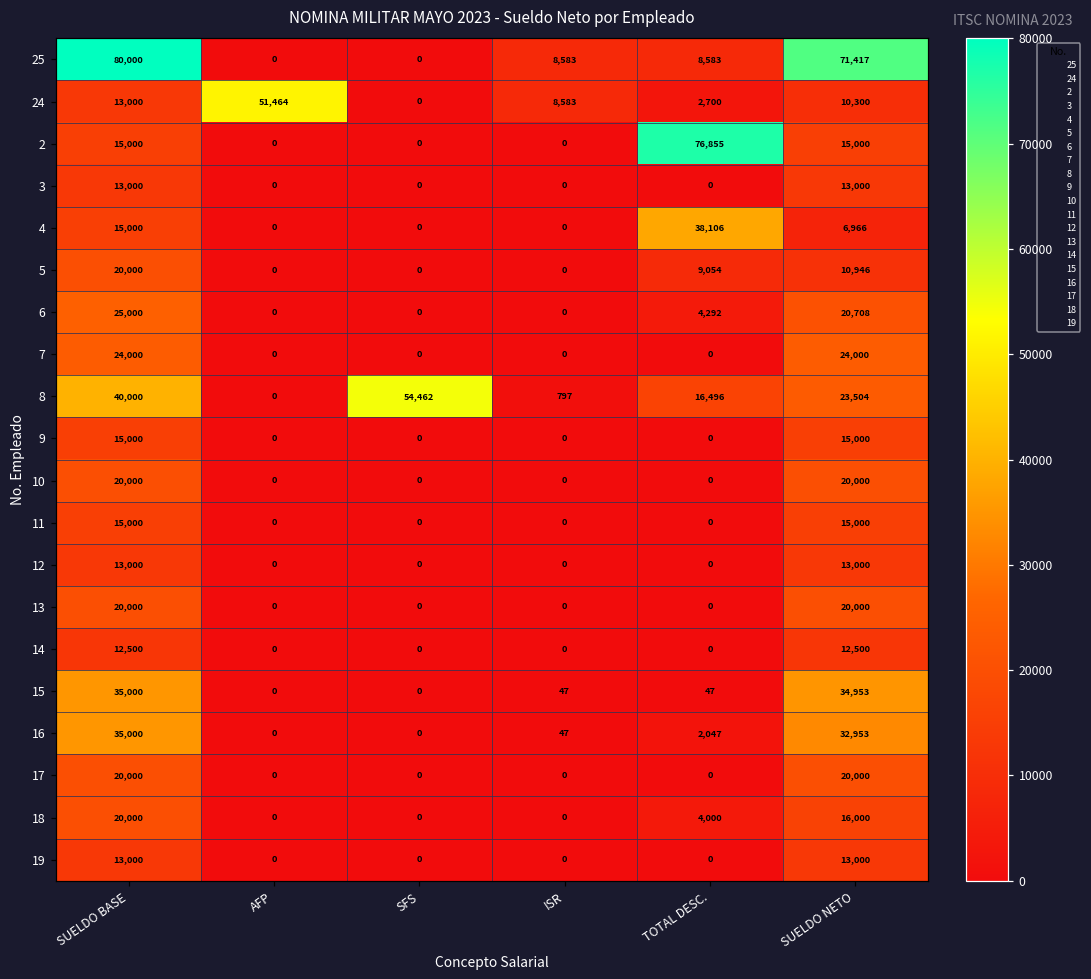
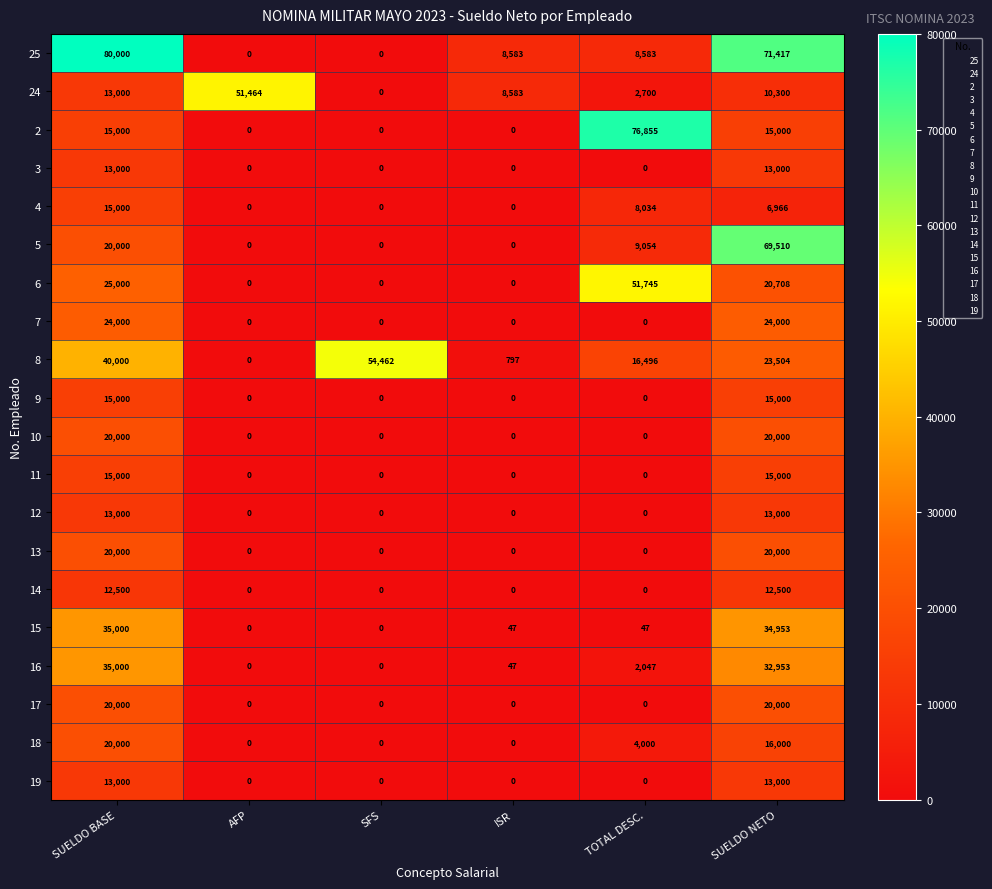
4, TOTAL DESC.: 38,106 -> 8,034
5, SUELDO NETO: 10,946 -> 69,510
6, TOTAL DESC.: 4,292 -> 51,745
